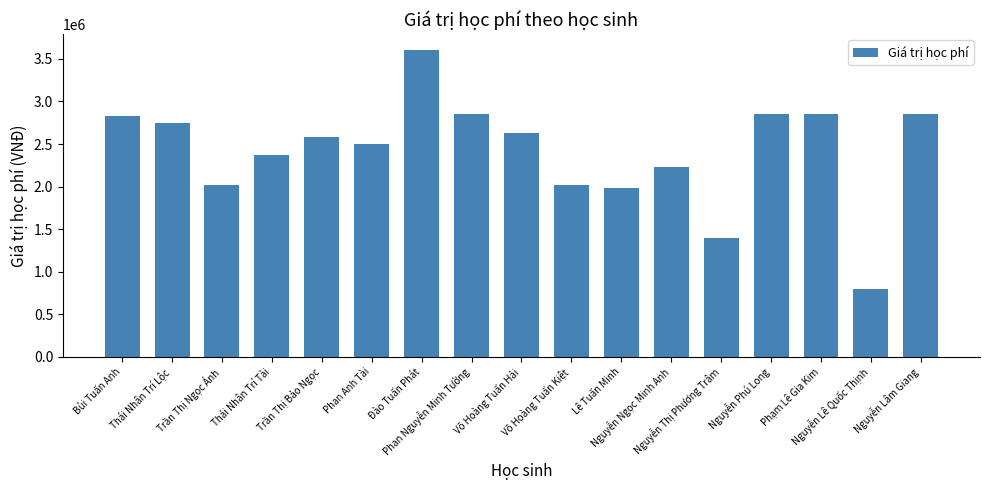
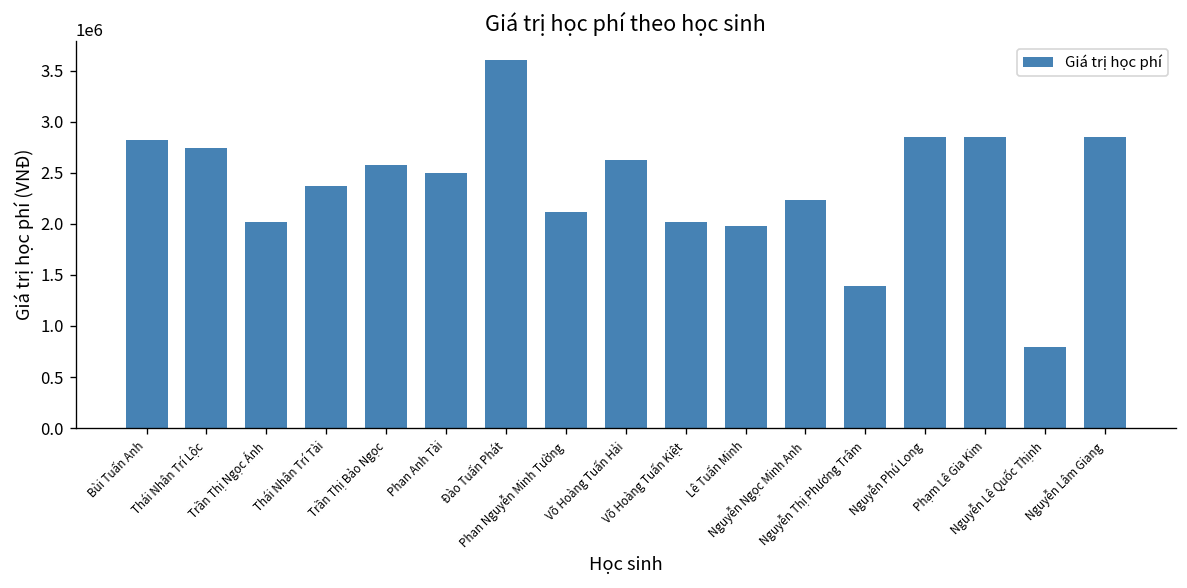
Phan Nguyễn Minh Tường: 2900000 -> 2100000
